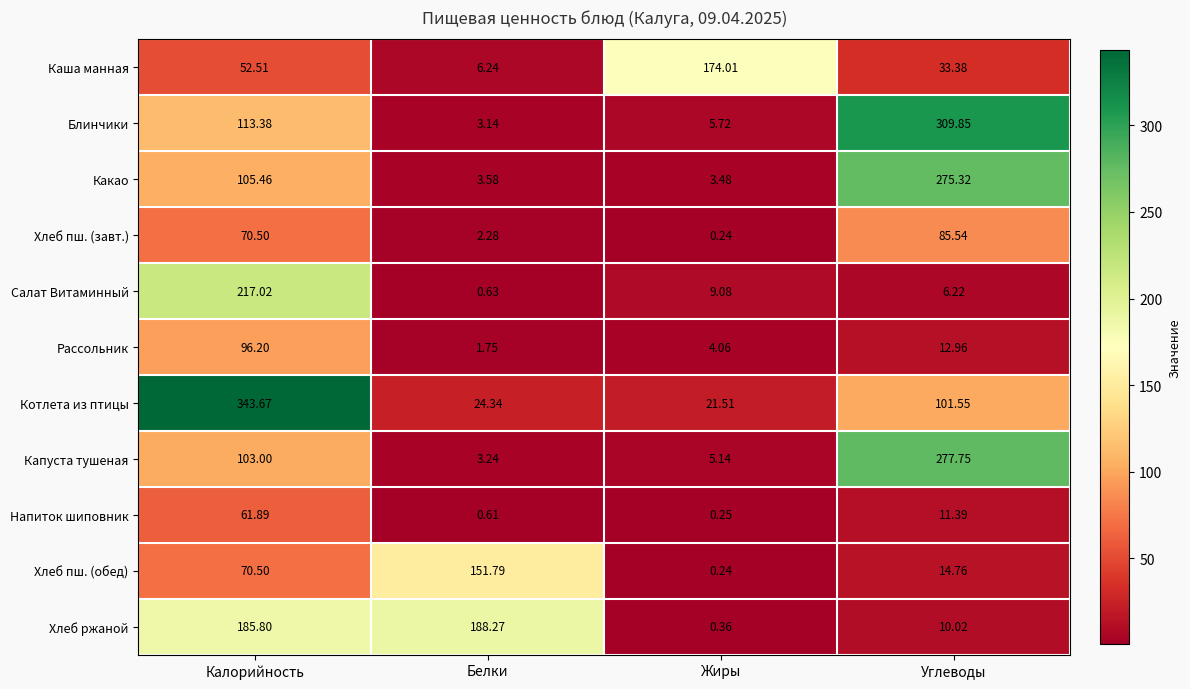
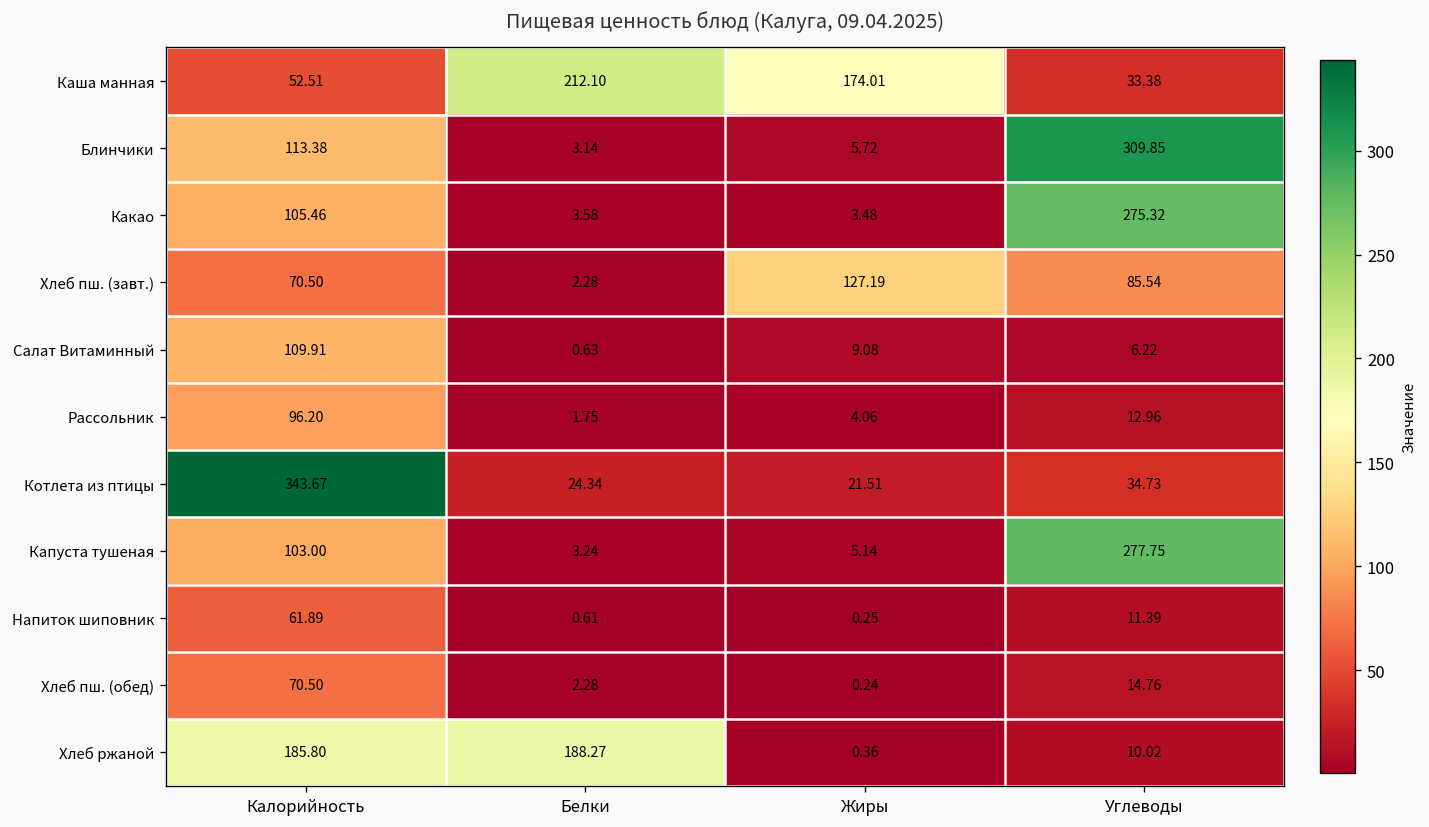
Каша манная, Белки: 6.24 -> 212.10
Хлеб пш. (завт.), Жиры: 0.24 -> 127.19
Салат Витаминный, Калорийность: 217.02 -> 109.91
Котлета из птицы, Углеводы: 101.55 -> 34.73
Хлеб пш. (обед), Белки: 151.79 -> 2.28
